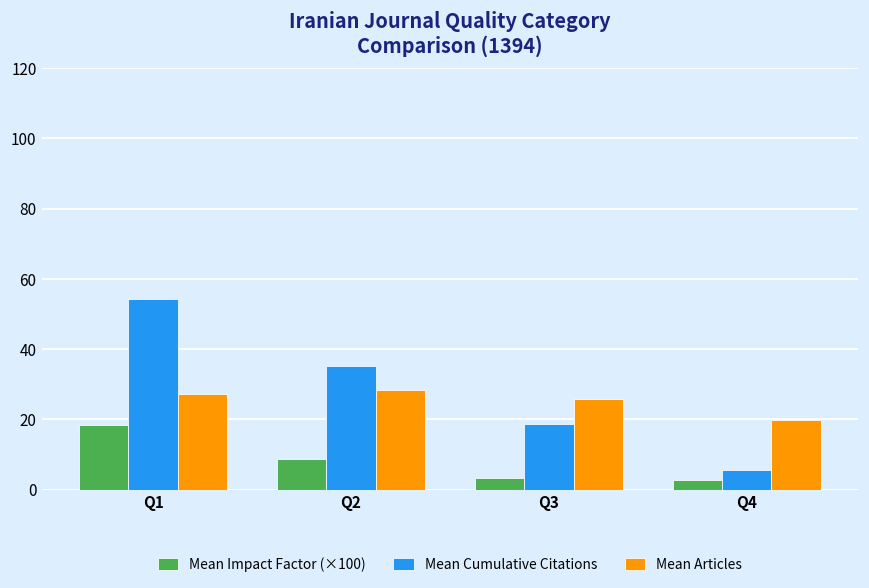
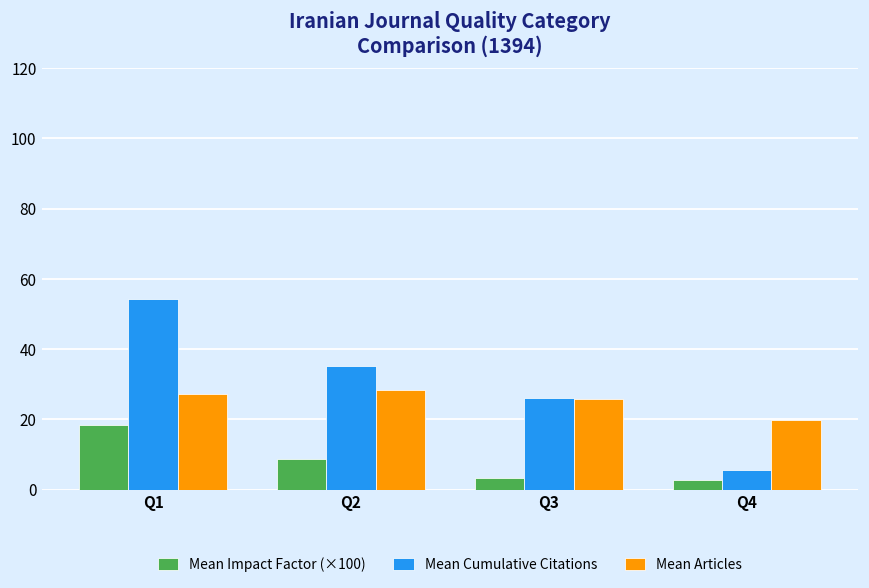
Mean Cumulative Citations, Q3: 19 -> 26
